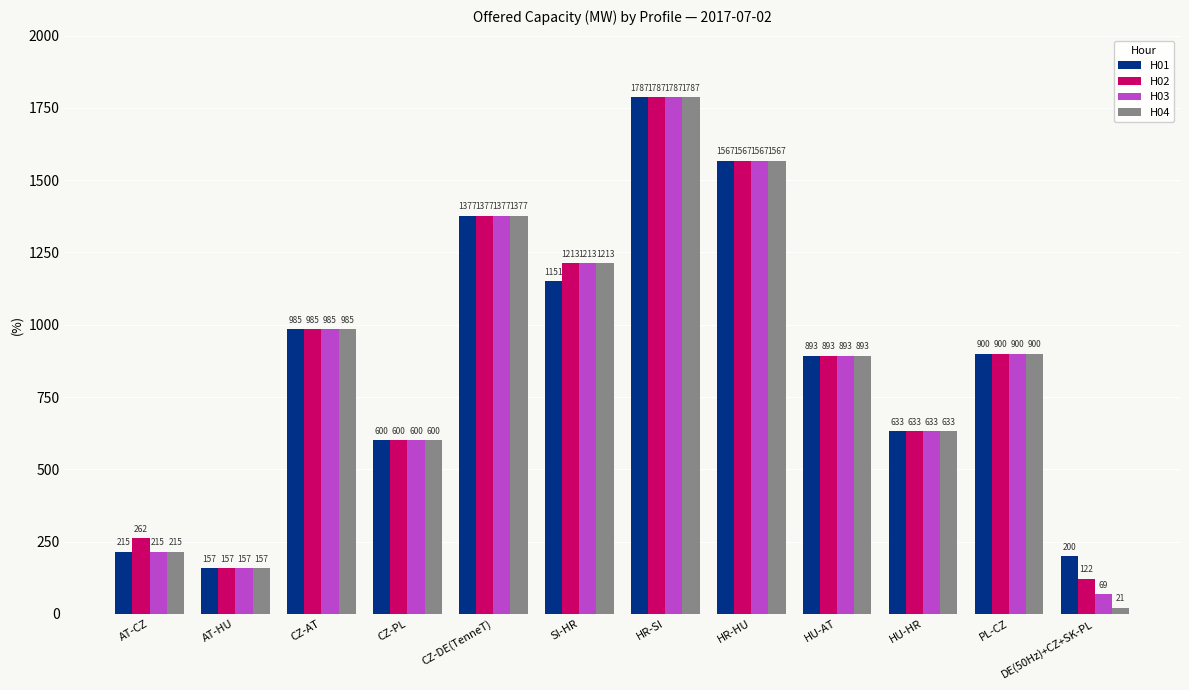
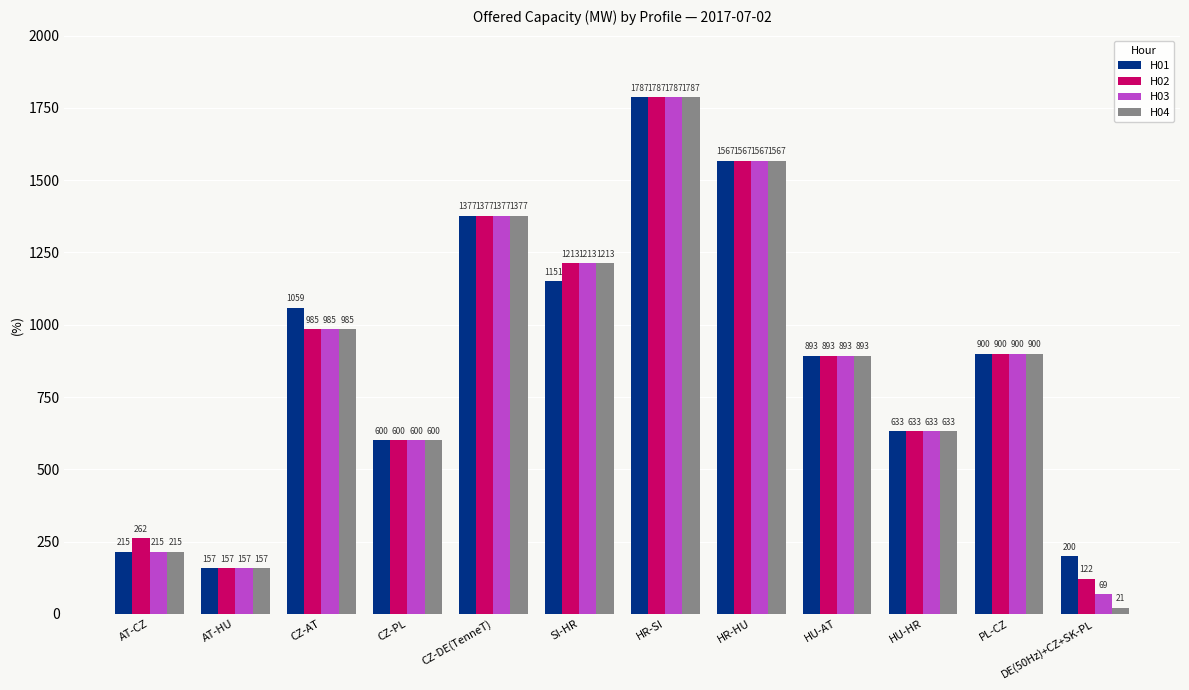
H01, CZ-AT: 985 -> 1059
